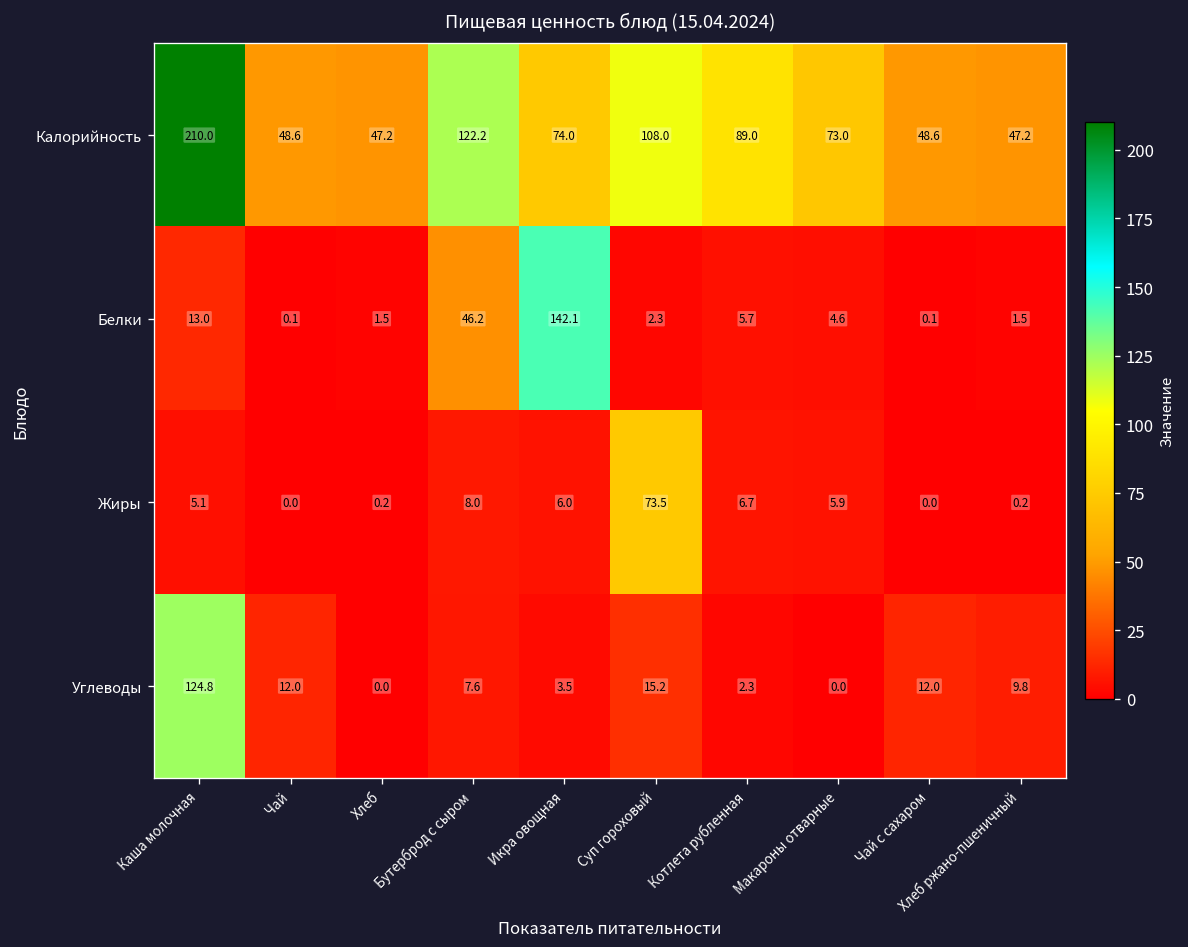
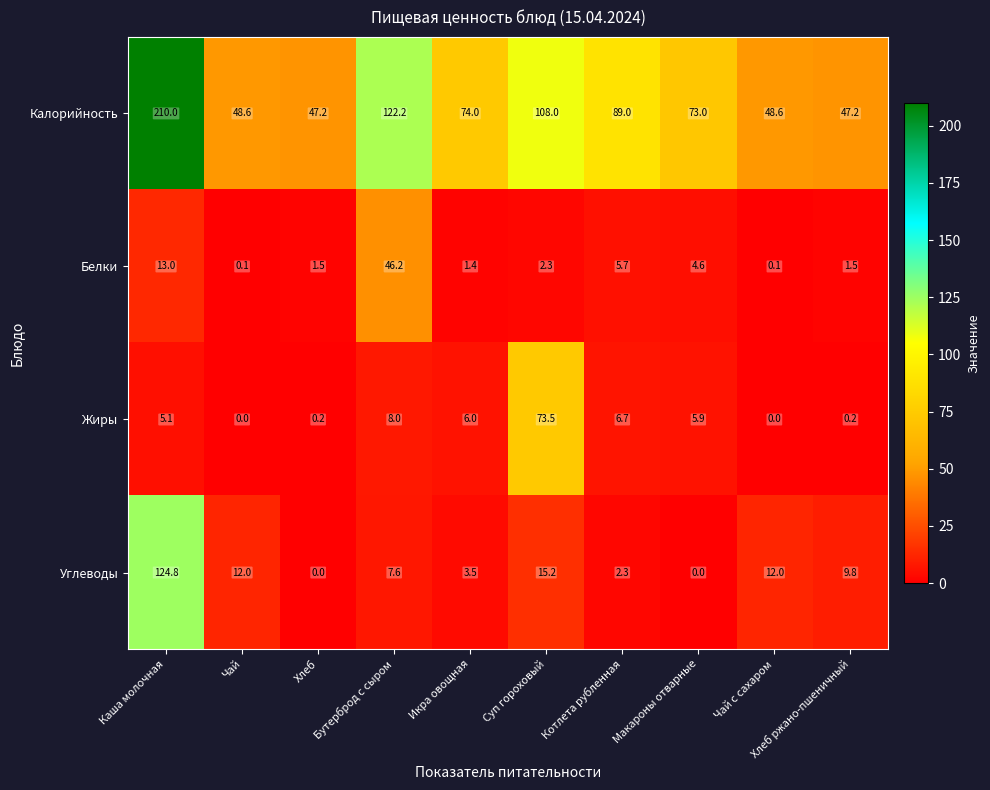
Белки, Икра овощная: 142.1 -> 1.4
